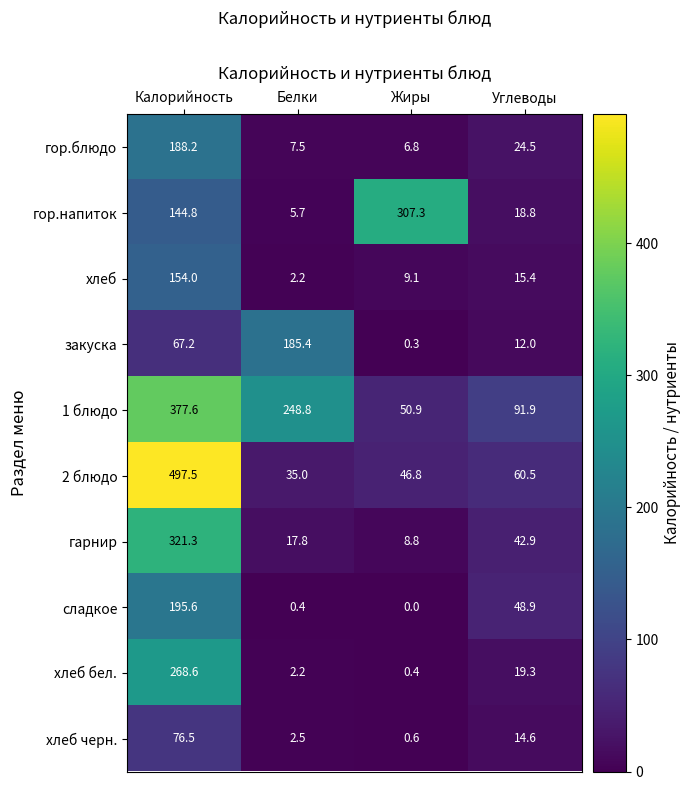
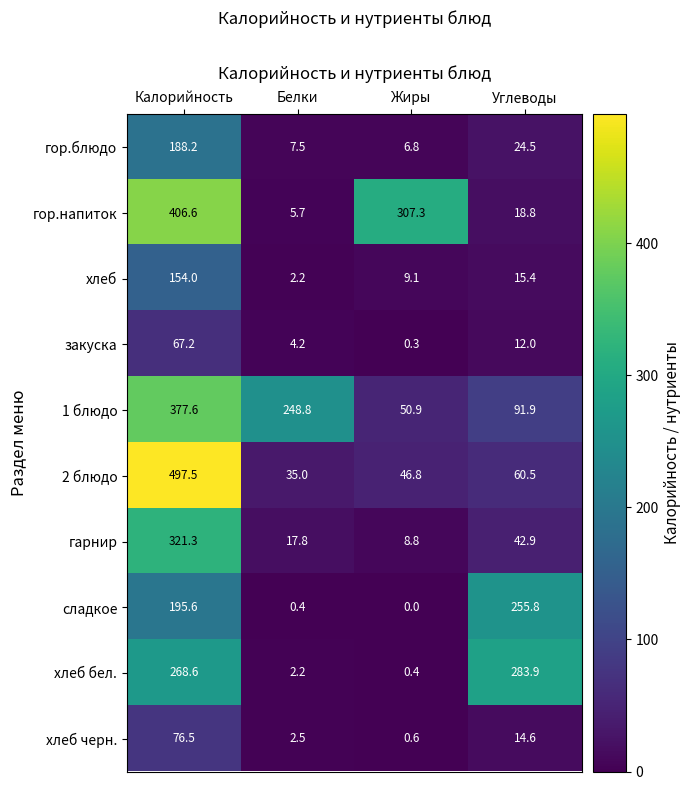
гор.напиток, Калорийность: 144.8 -> 406.6
закуска, Белки: 185.4 -> 4.2
сладкое, Углеводы: 48.9 -> 255.8
хлеб бел., Углеводы: 19.3 -> 283.9
